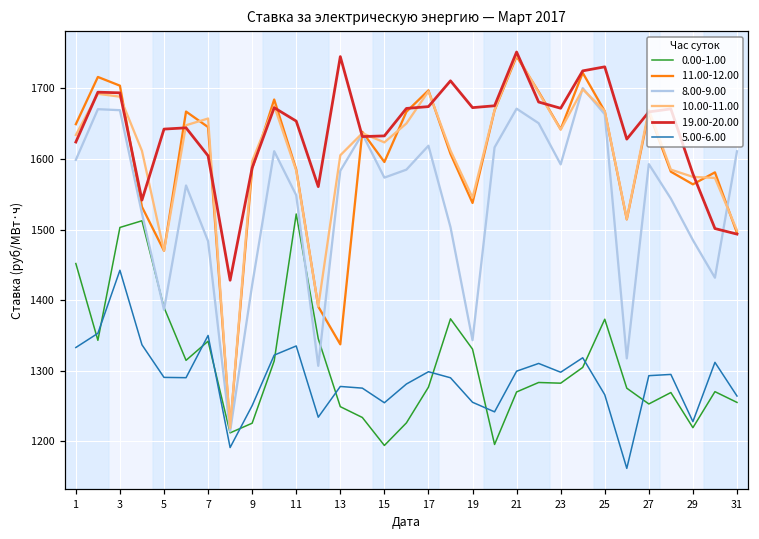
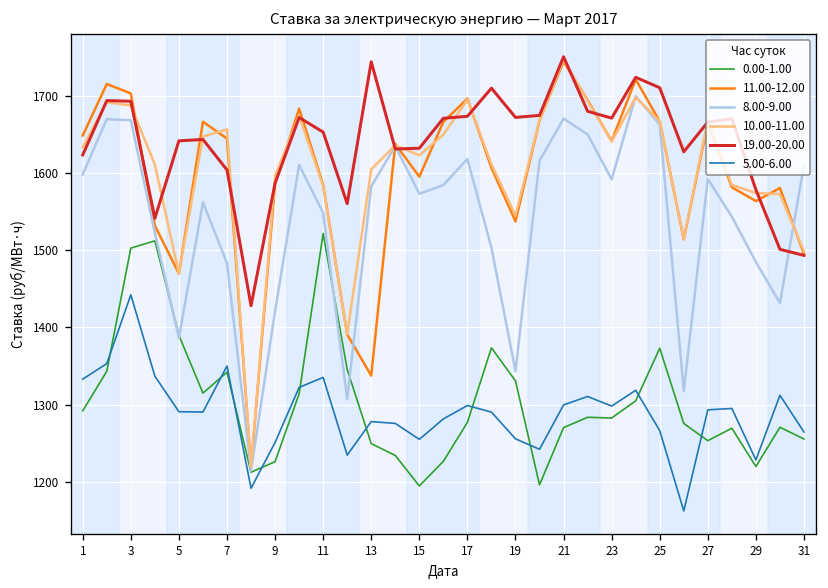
0.00-1.00, 1: 1450 -> 1290
19.00-20.00, 25: 1730 -> 1710
